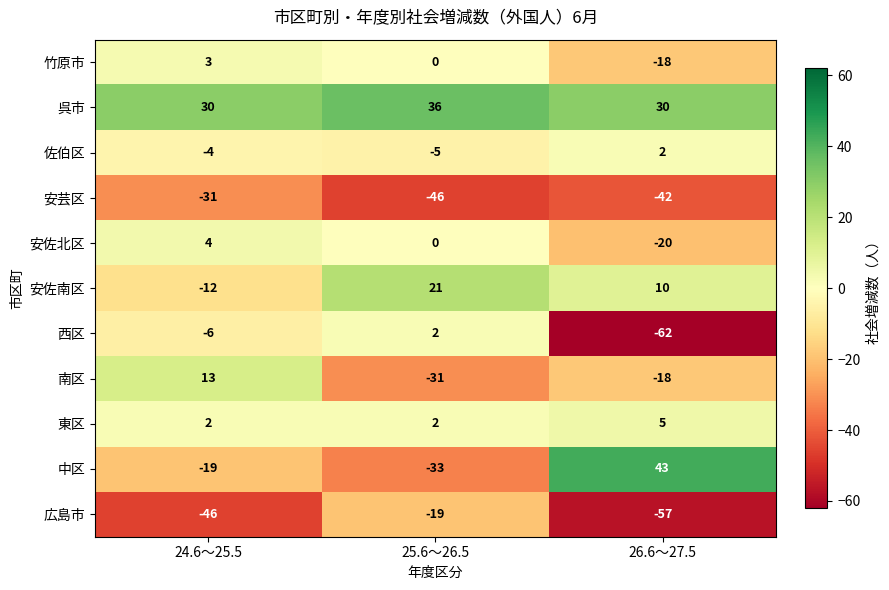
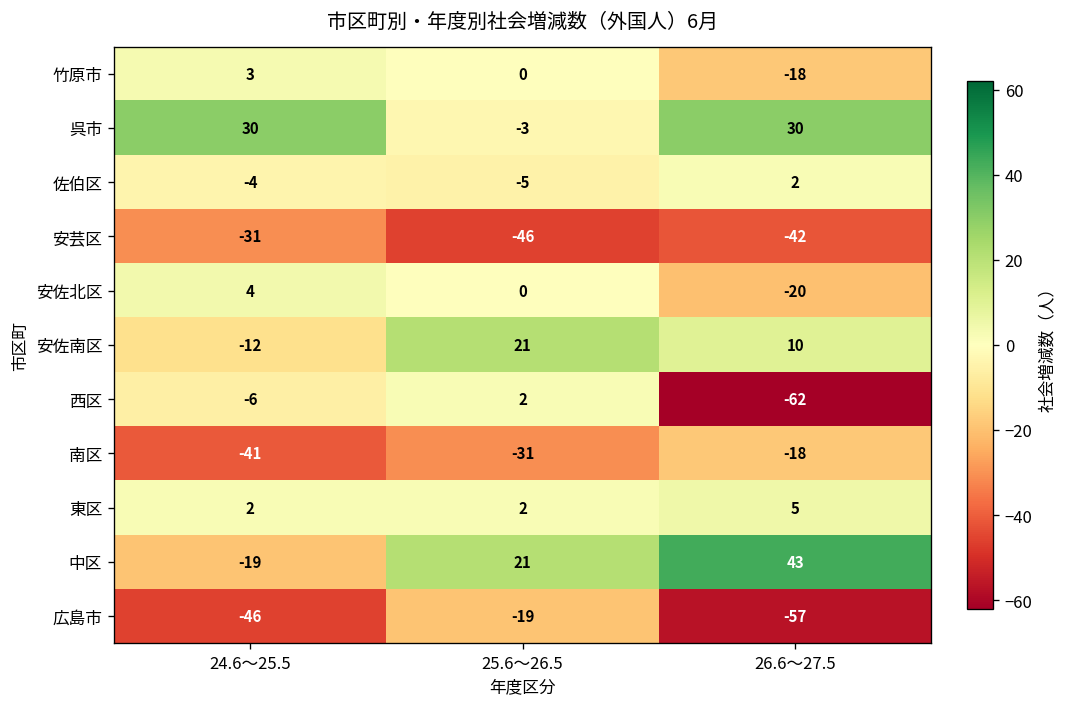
呉市, 25.6～26.5: 36 -> -3
南区, 24.6～25.5: 13 -> -41
中区, 25.6～26.5: -33 -> 21
